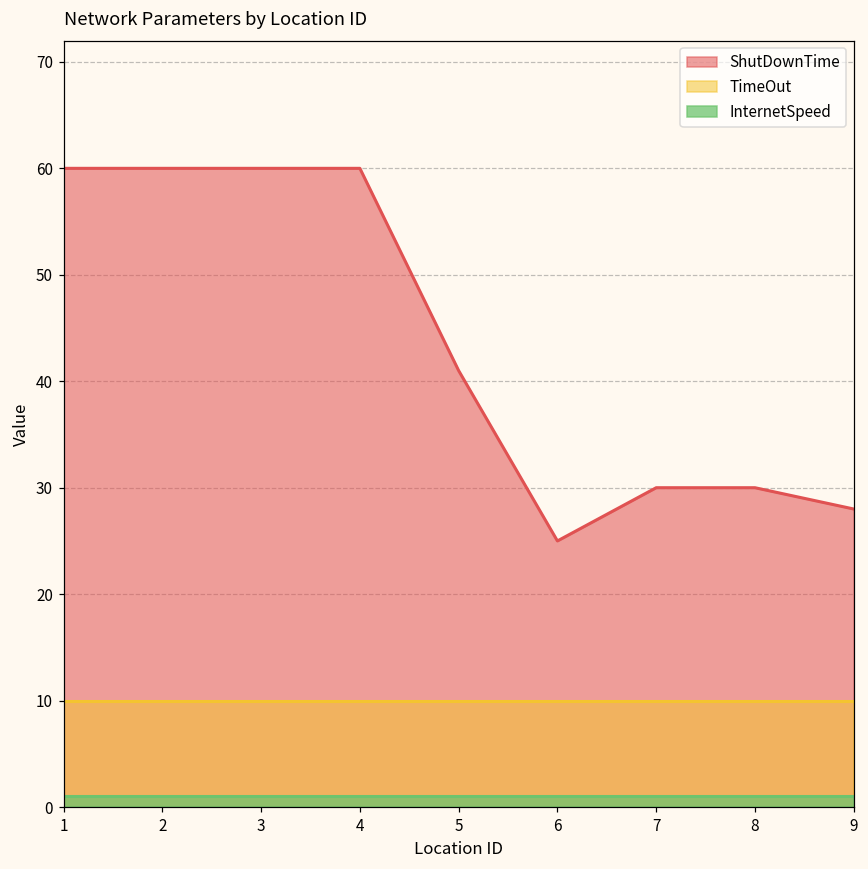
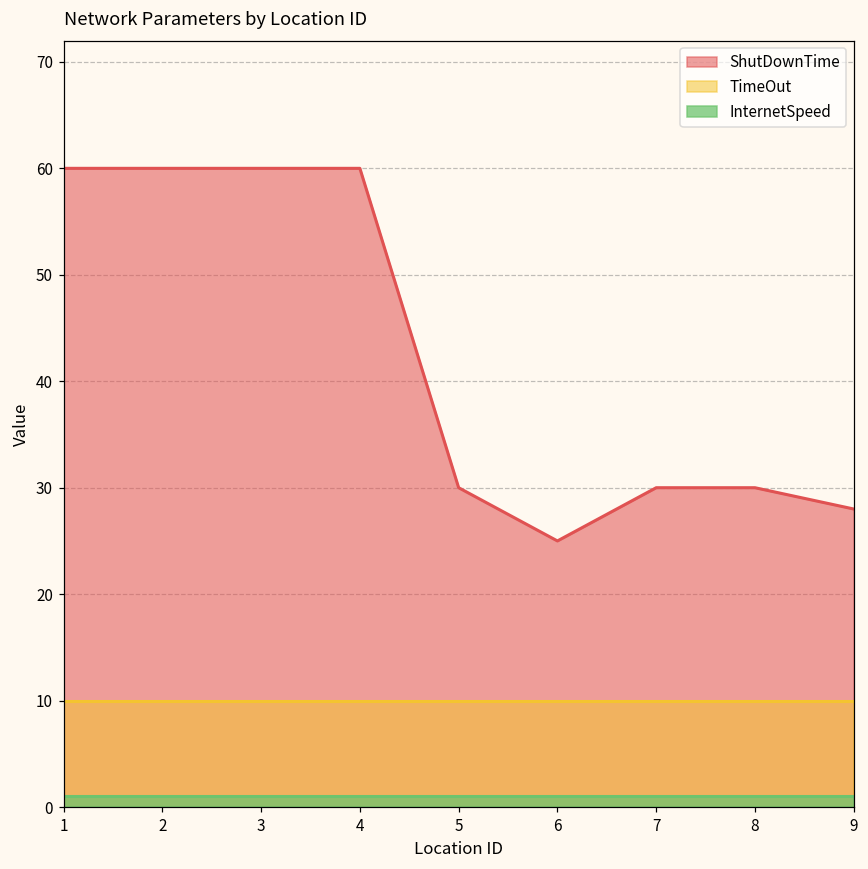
ShutDownTime, 5: 41 -> 30
